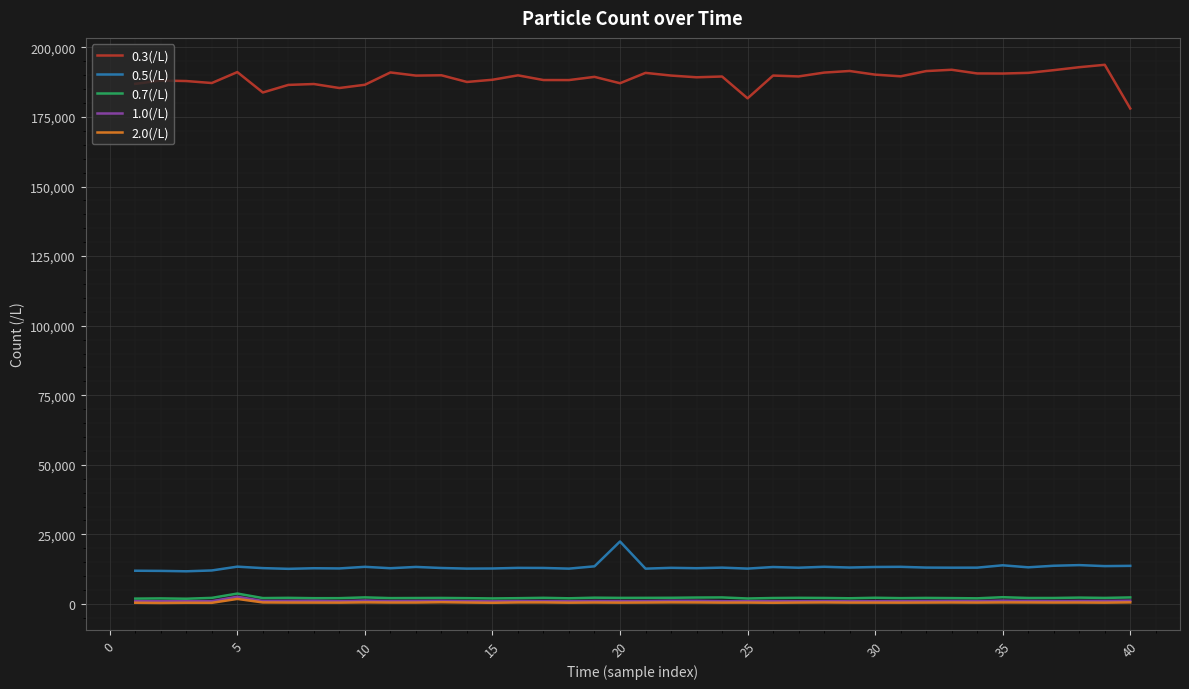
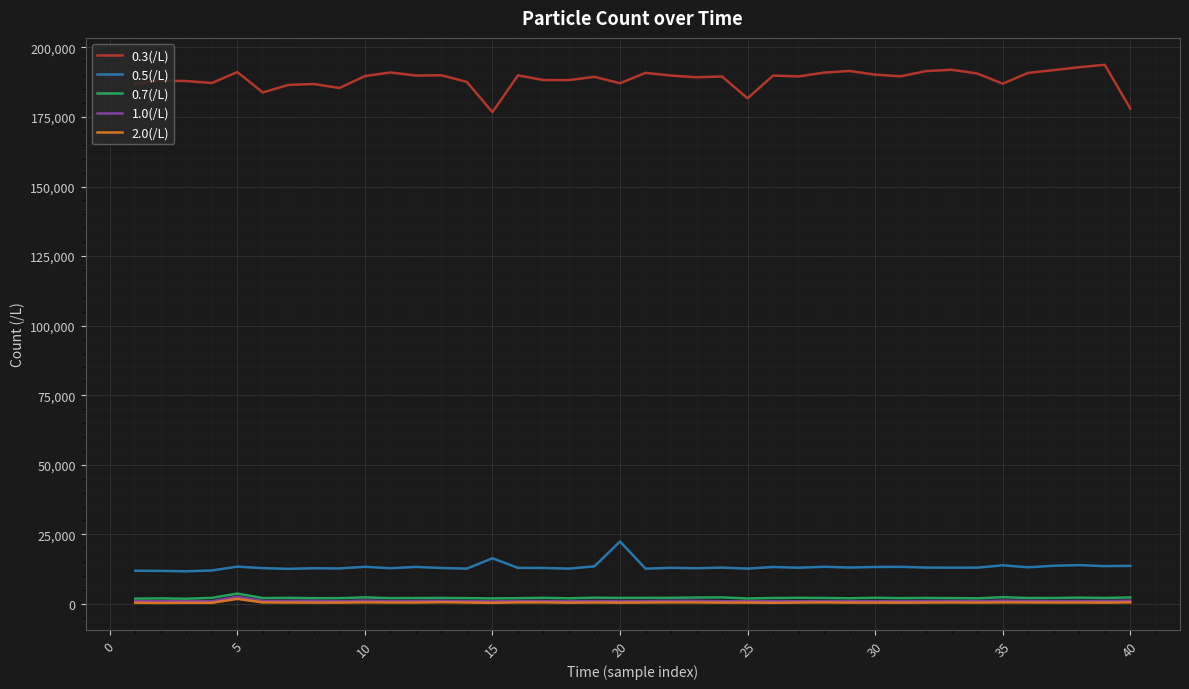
0.3(/L), 10: 187,000 -> 190,000
0.3(/L), 15: 188,000 -> 177,000
0.5(/L), 15: 13,000 -> 16,000
0.3(/L), 35: 191,000 -> 187,000
